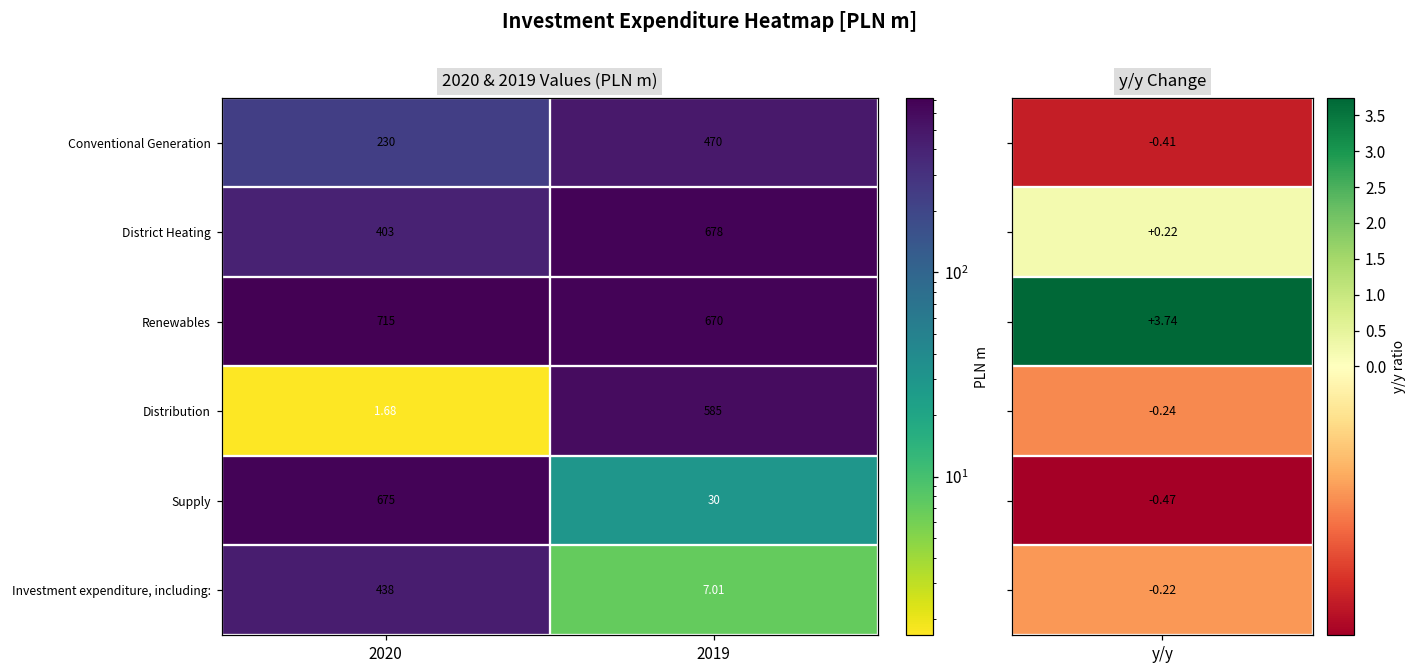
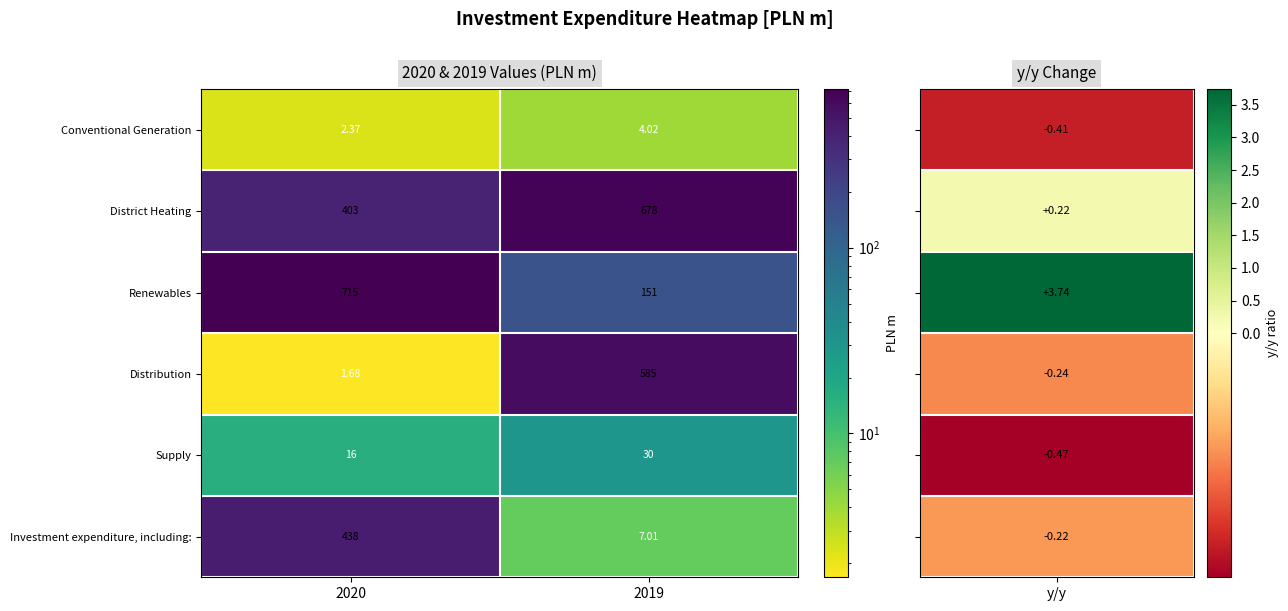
2020 & 2019 Values (PLN m), Conventional Generation, 2020: 230 -> 2.37
2020 & 2019 Values (PLN m), Conventional Generation, 2019: 470 -> 4.02
2020 & 2019 Values (PLN m), Renewables, 2019: 670 -> 151
2020 & 2019 Values (PLN m), Supply, 2020: 675 -> 16
